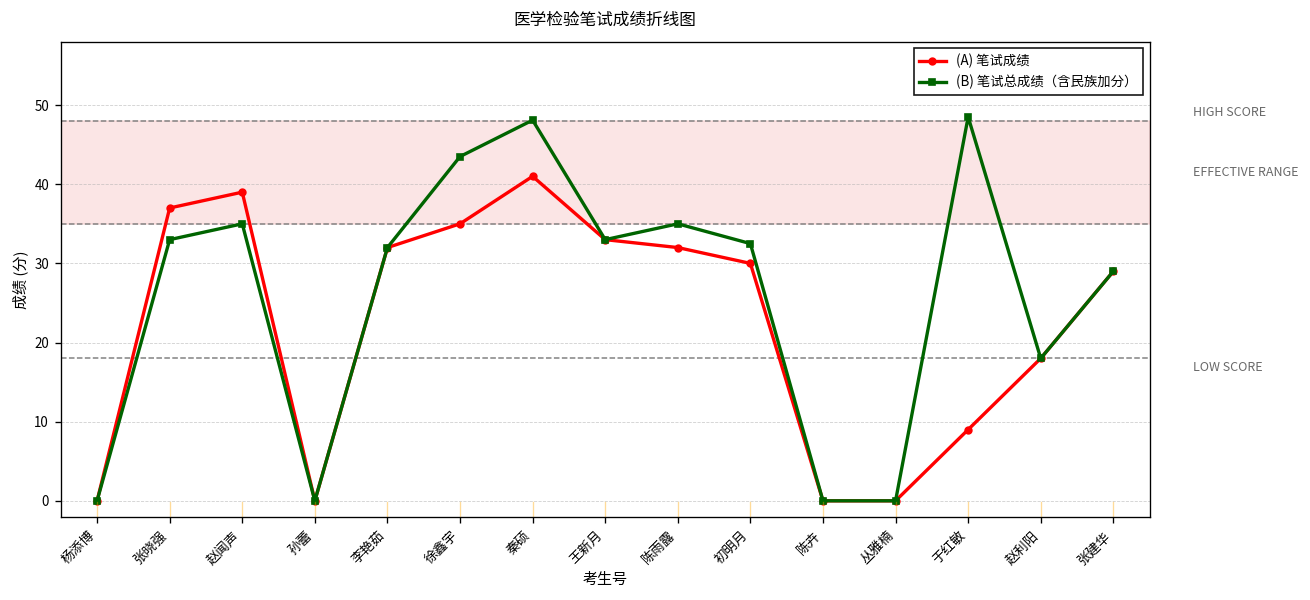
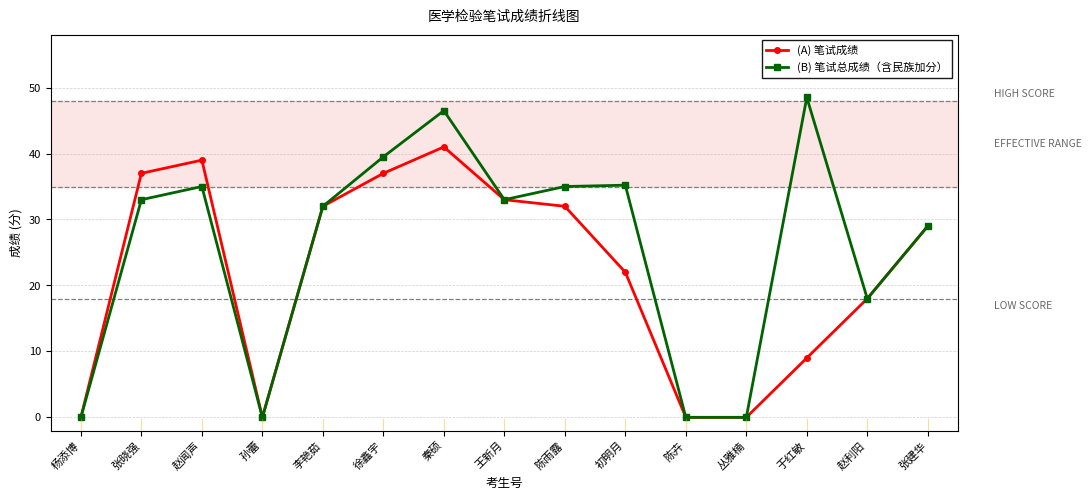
(A) 笔试成绩, 徐鑫宇: 35 -> 37
(B) 笔试总成绩（含民族加分）, 徐鑫宇: 44 -> 40
(B) 笔试总成绩（含民族加分）, 秦硕: 48 -> 47
(A) 笔试成绩, 初明月: 30 -> 22
(B) 笔试总成绩（含民族加分）, 初明月: 33 -> 35
